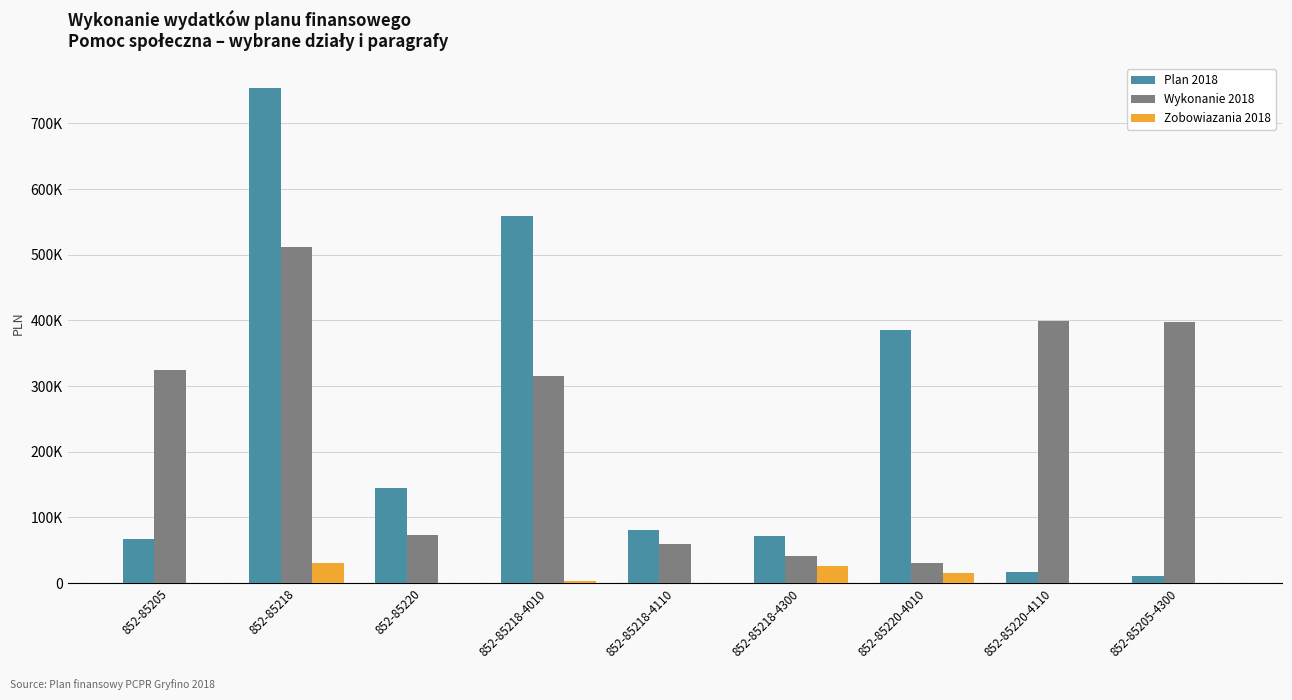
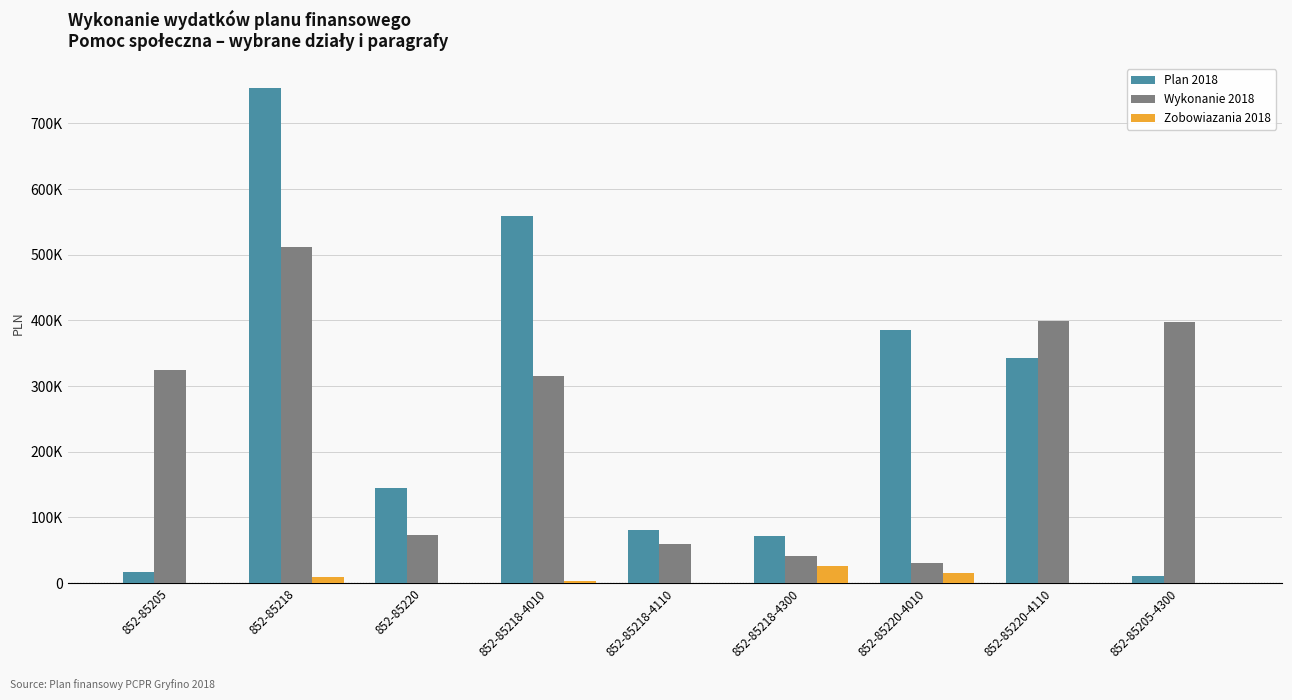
Plan 2018, 852-85205: 70000 -> 20000
Zobowiazania 2018, 852-85218: 30000 -> 10000
Plan 2018, 852-85220-4110: 20000 -> 340000
